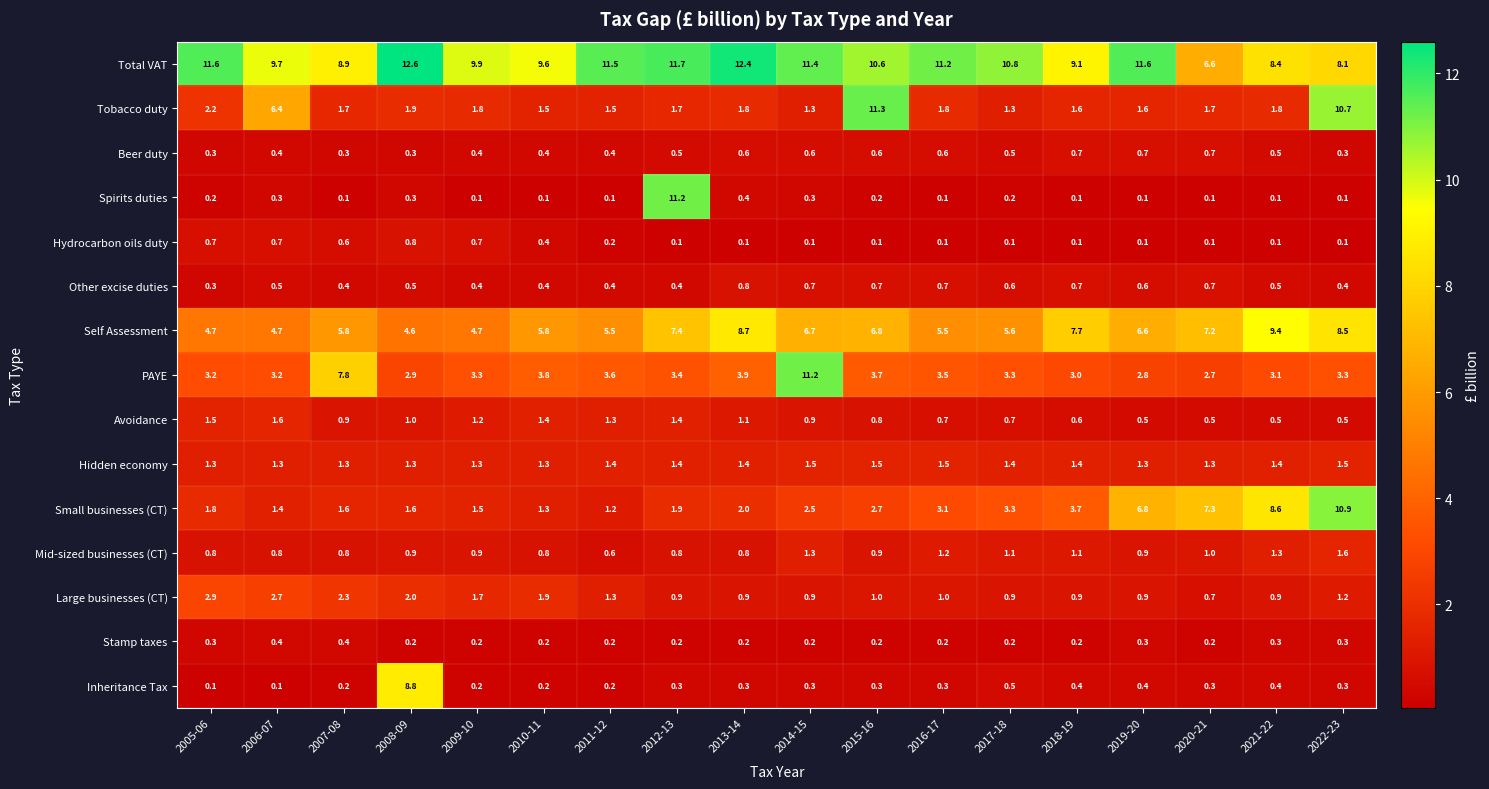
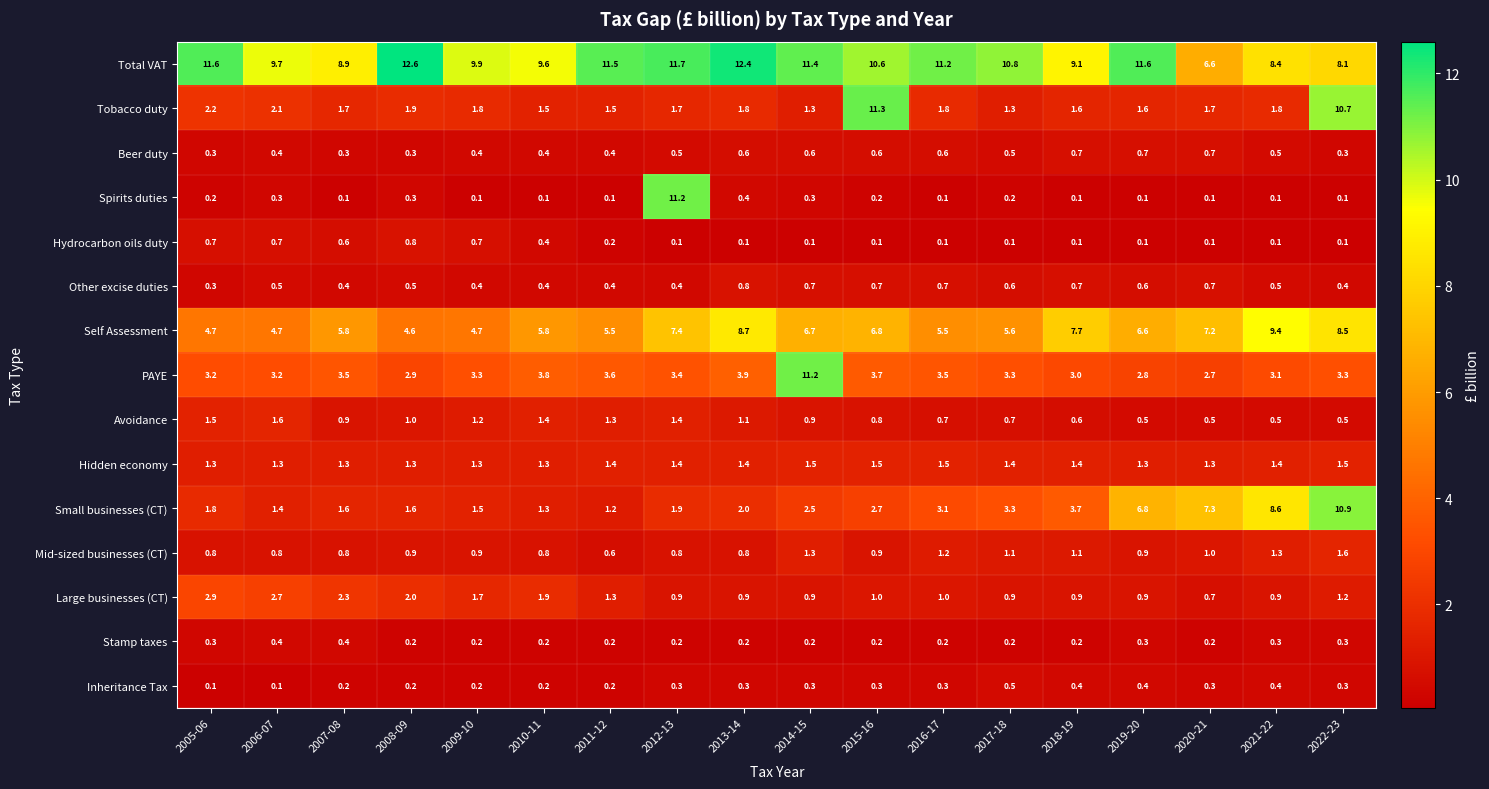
Tobacco duty, 2006-07: 6.4 -> 2.1
PAYE, 2007-08: 7.8 -> 3.5
Inheritance Tax, 2008-09: 8.8 -> 0.2
